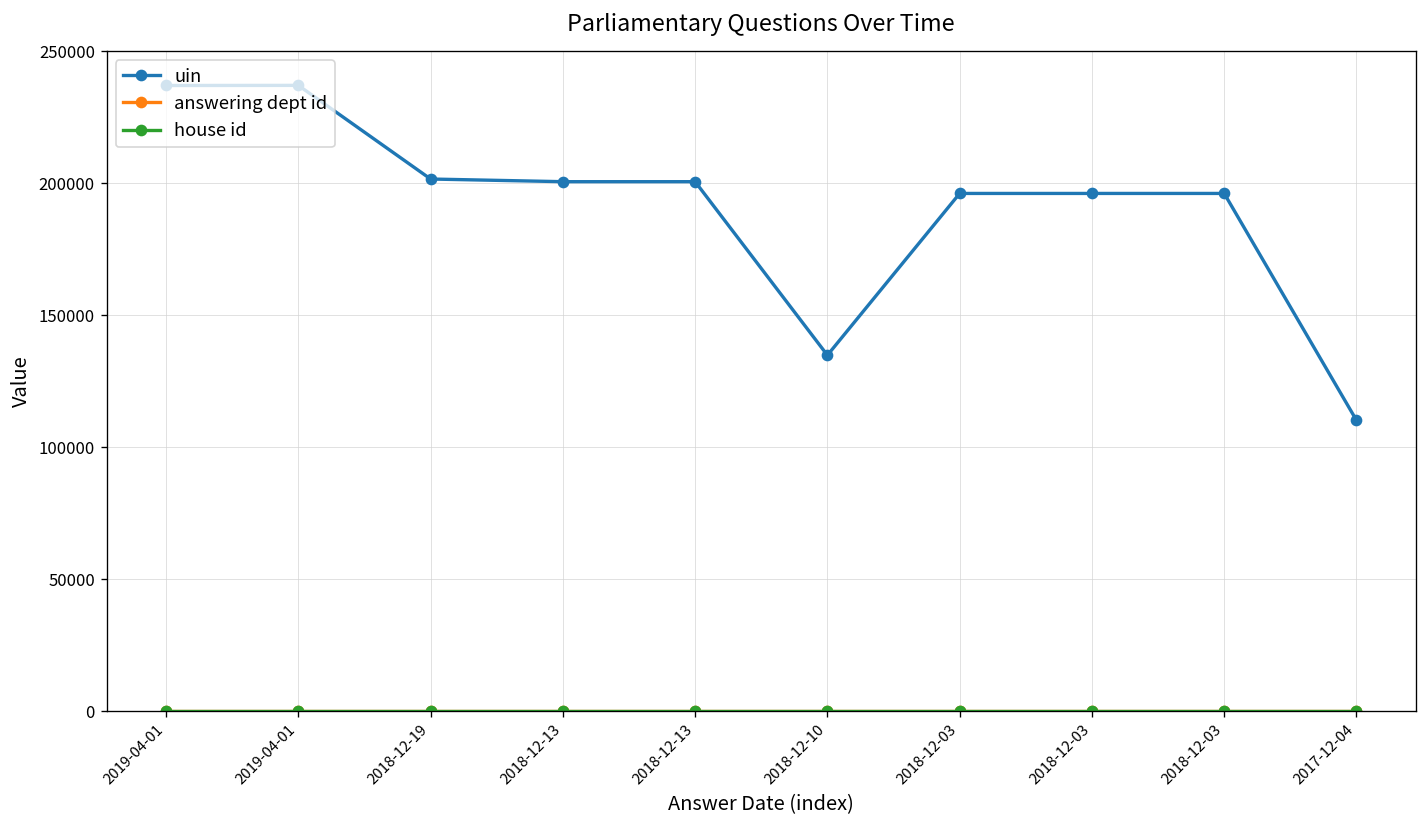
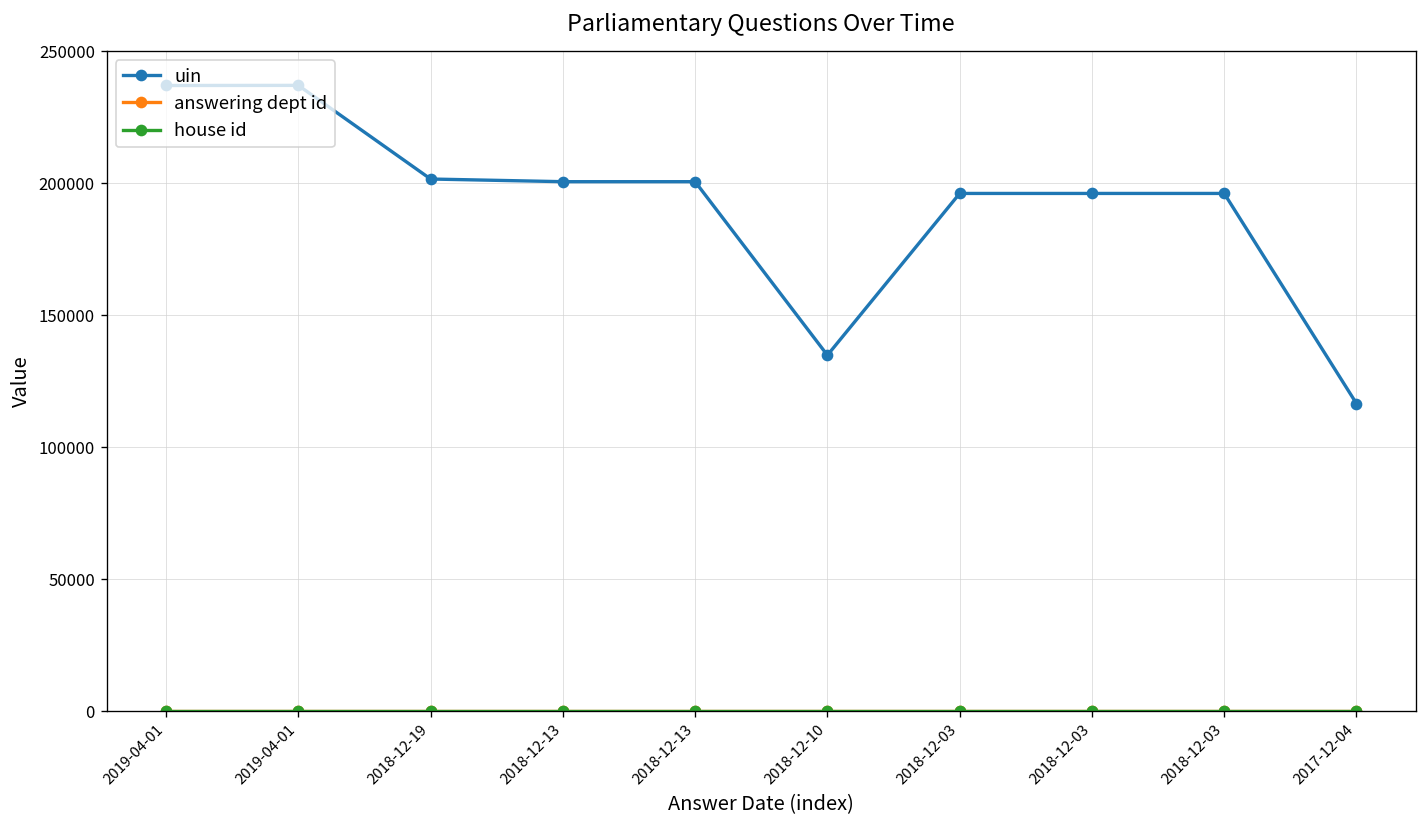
uin, 2017-12-04: 110000 -> 117000
